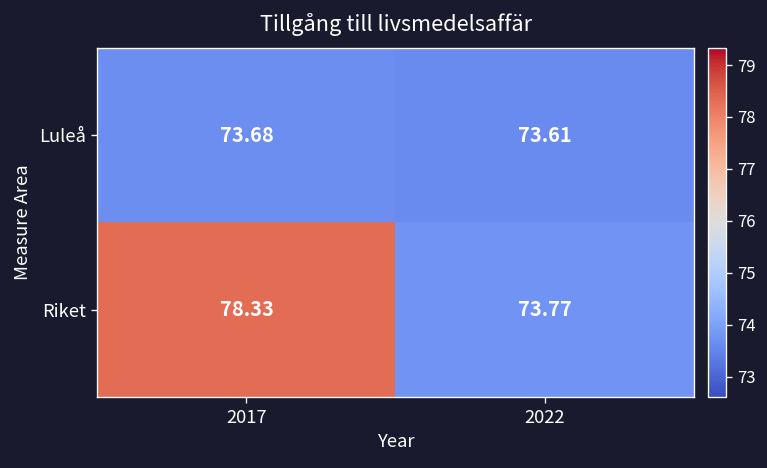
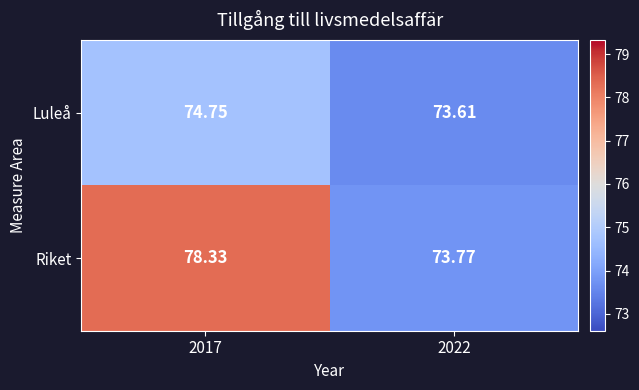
Luleå, 2017: 73.68 -> 74.75
